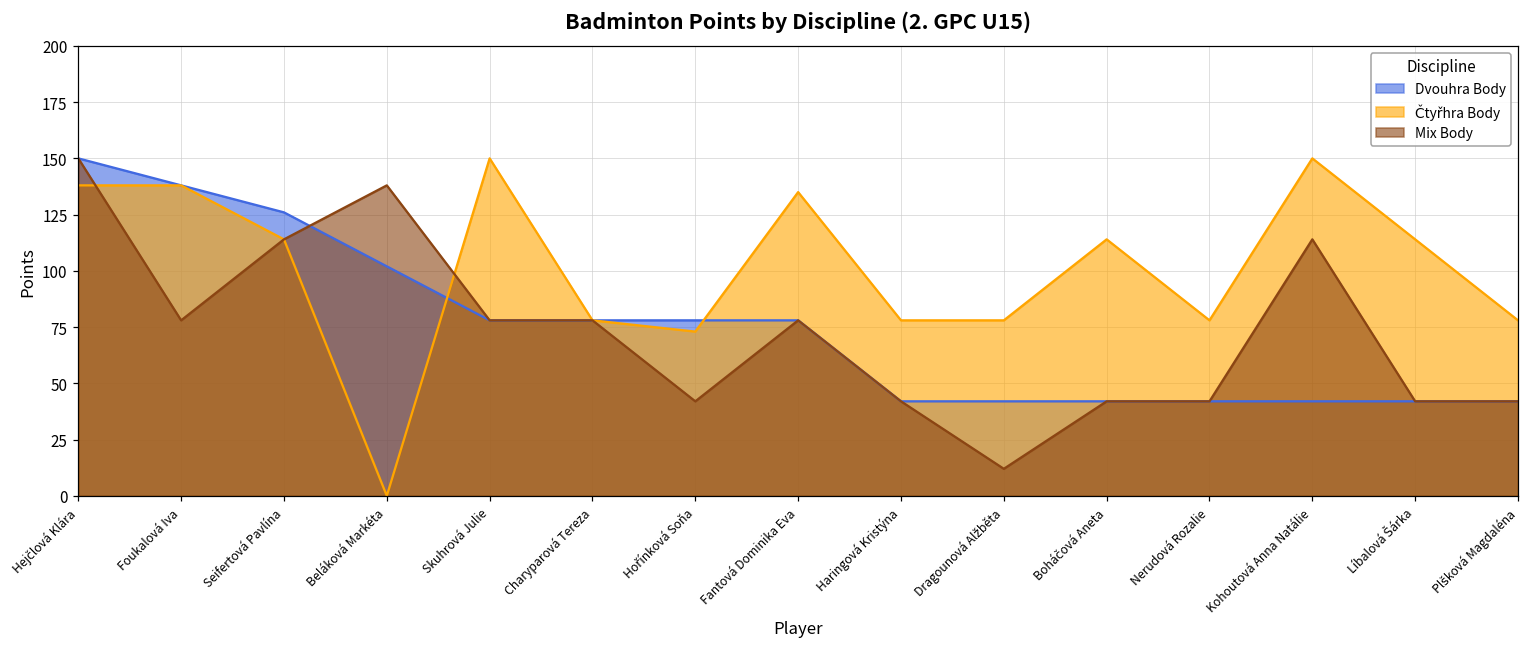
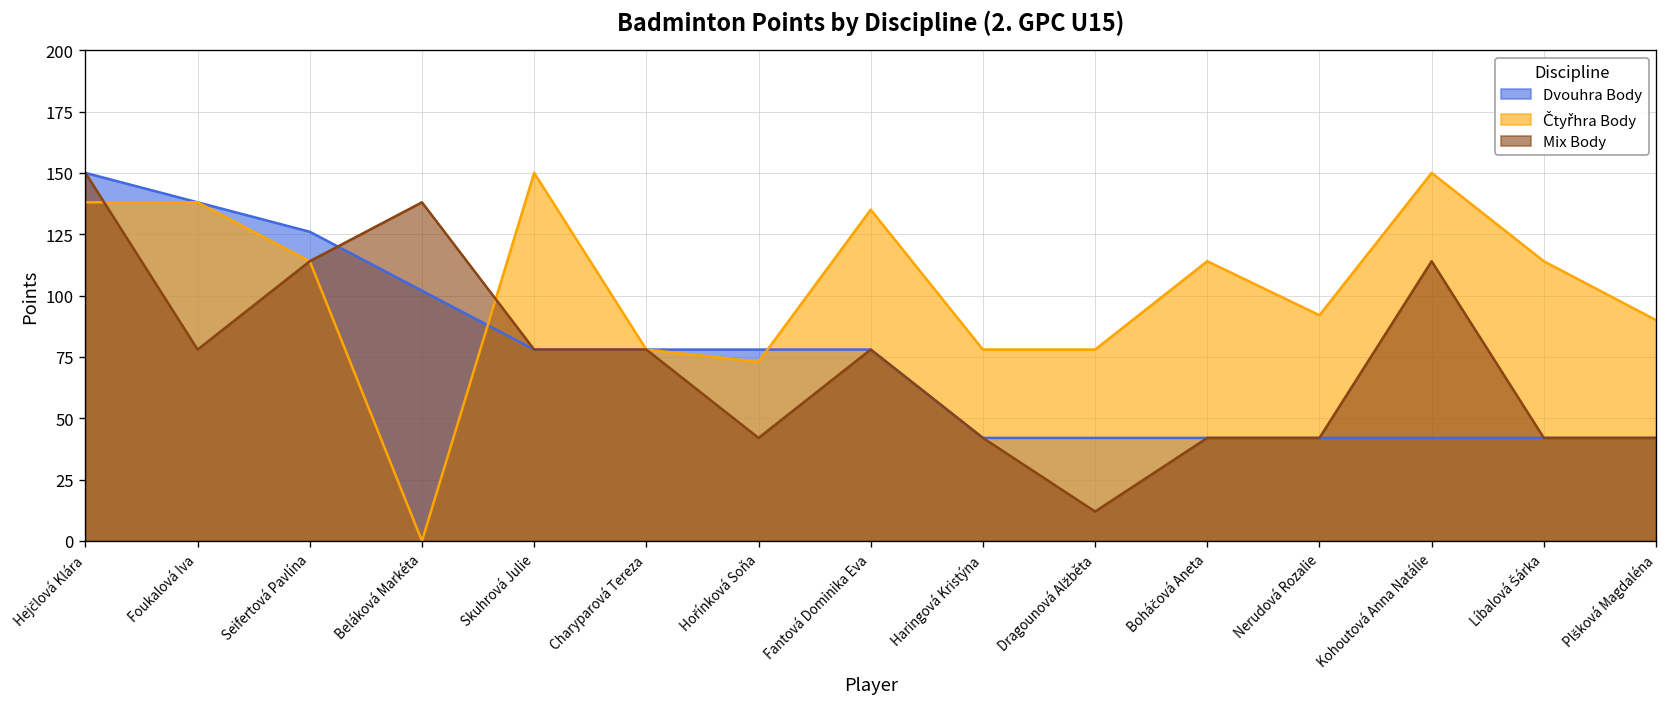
Čtyřhra Body, Nerudová Rozalie: 78 -> 92
Čtyřhra Body, Plšková Magdaléna: 78 -> 90
